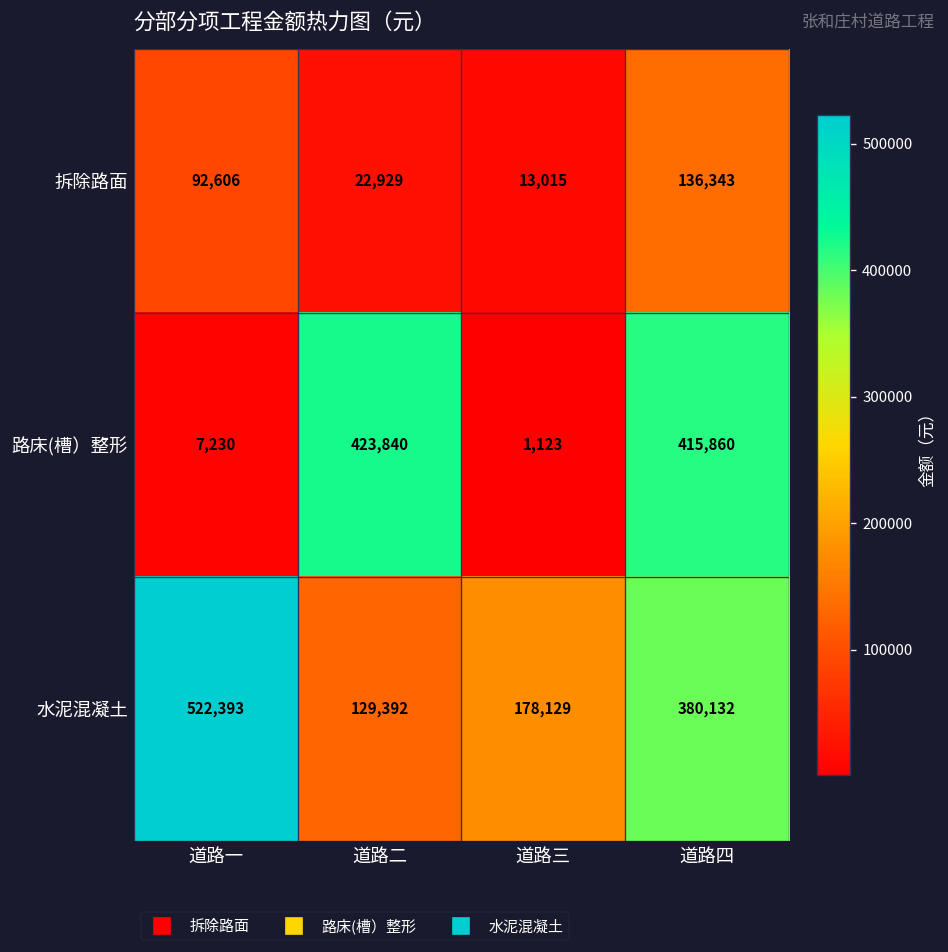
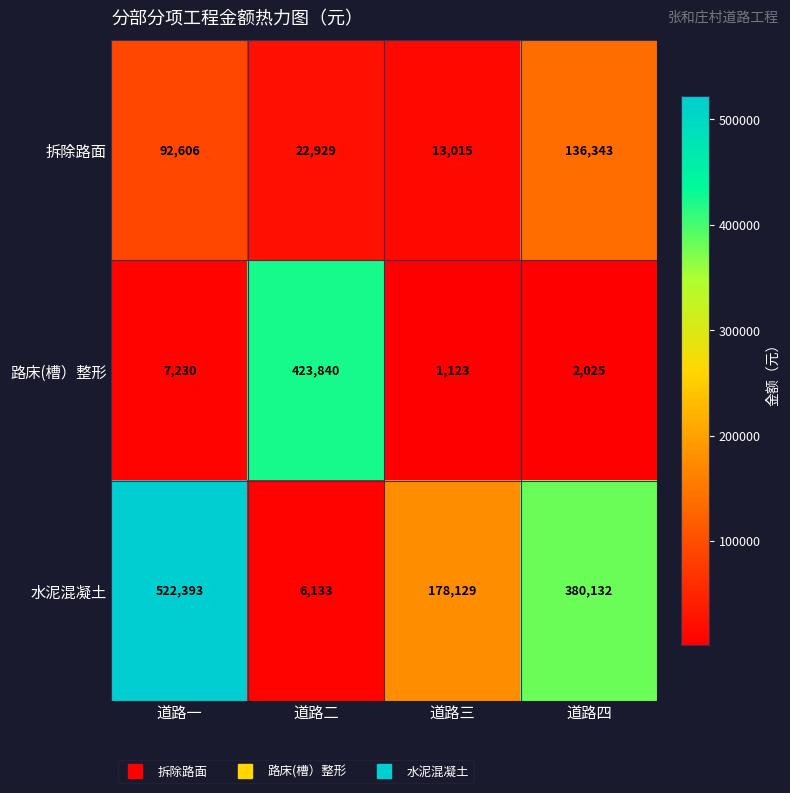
路床(槽）整形, 道路四: 415,860 -> 2,025
水泥混凝土, 道路二: 129,392 -> 6,133
